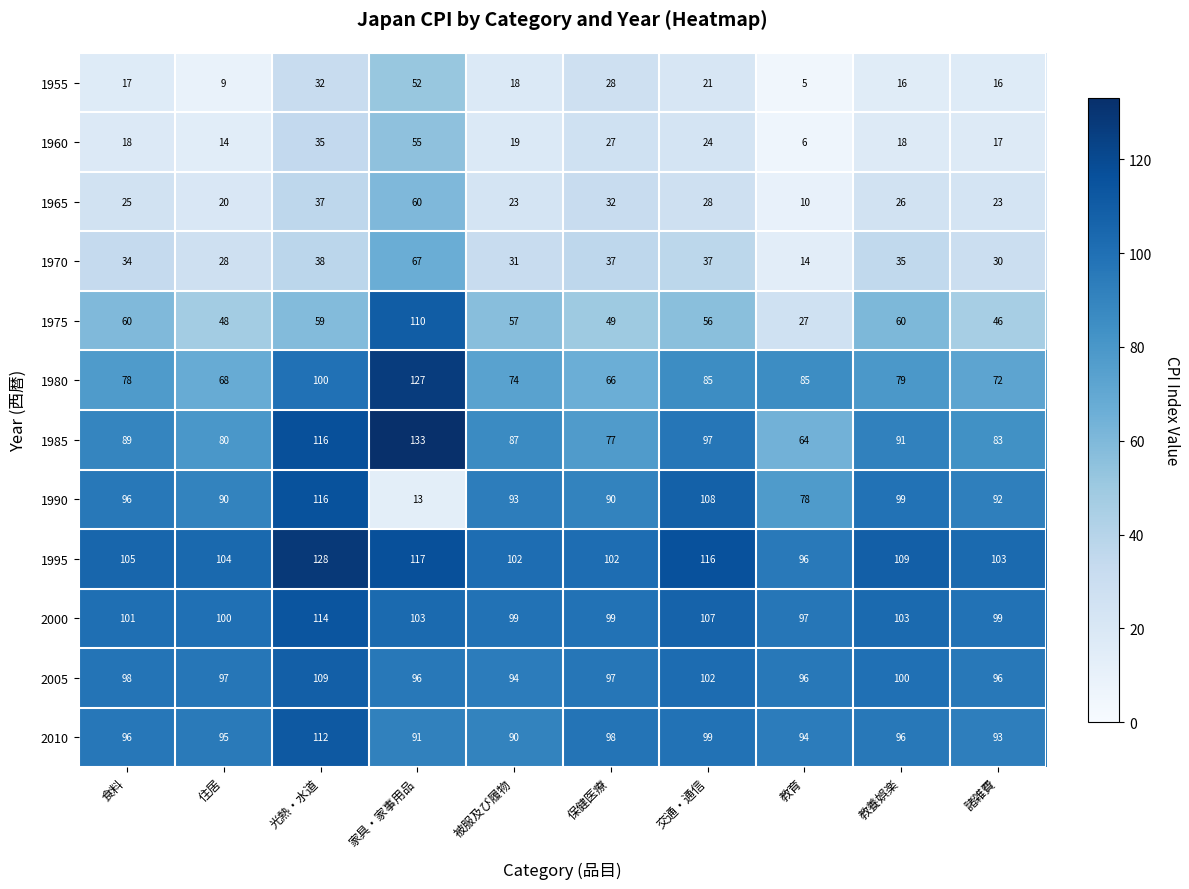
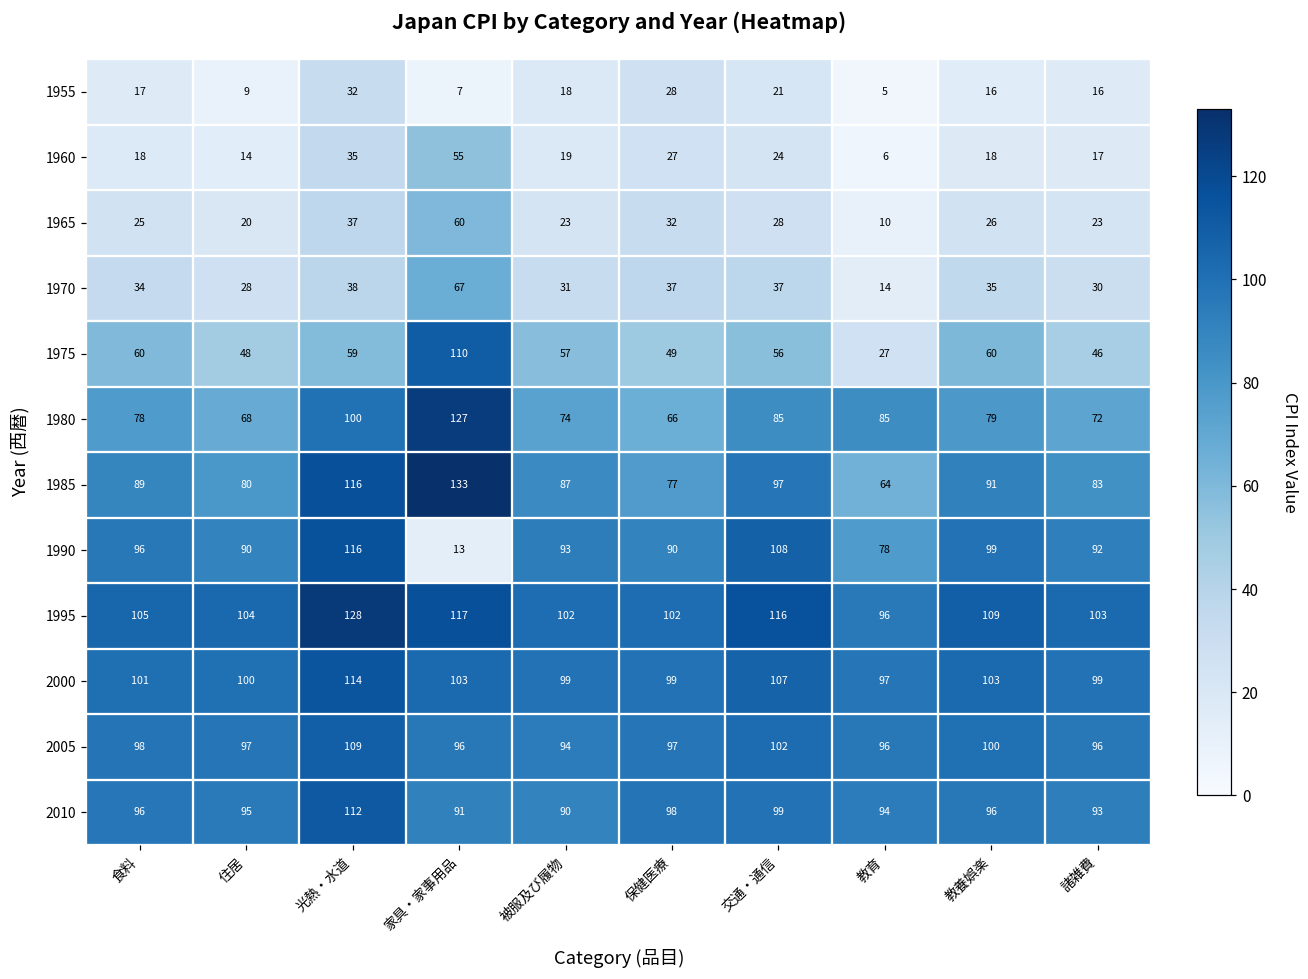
1955, 家具・家事用品: 52 -> 7
